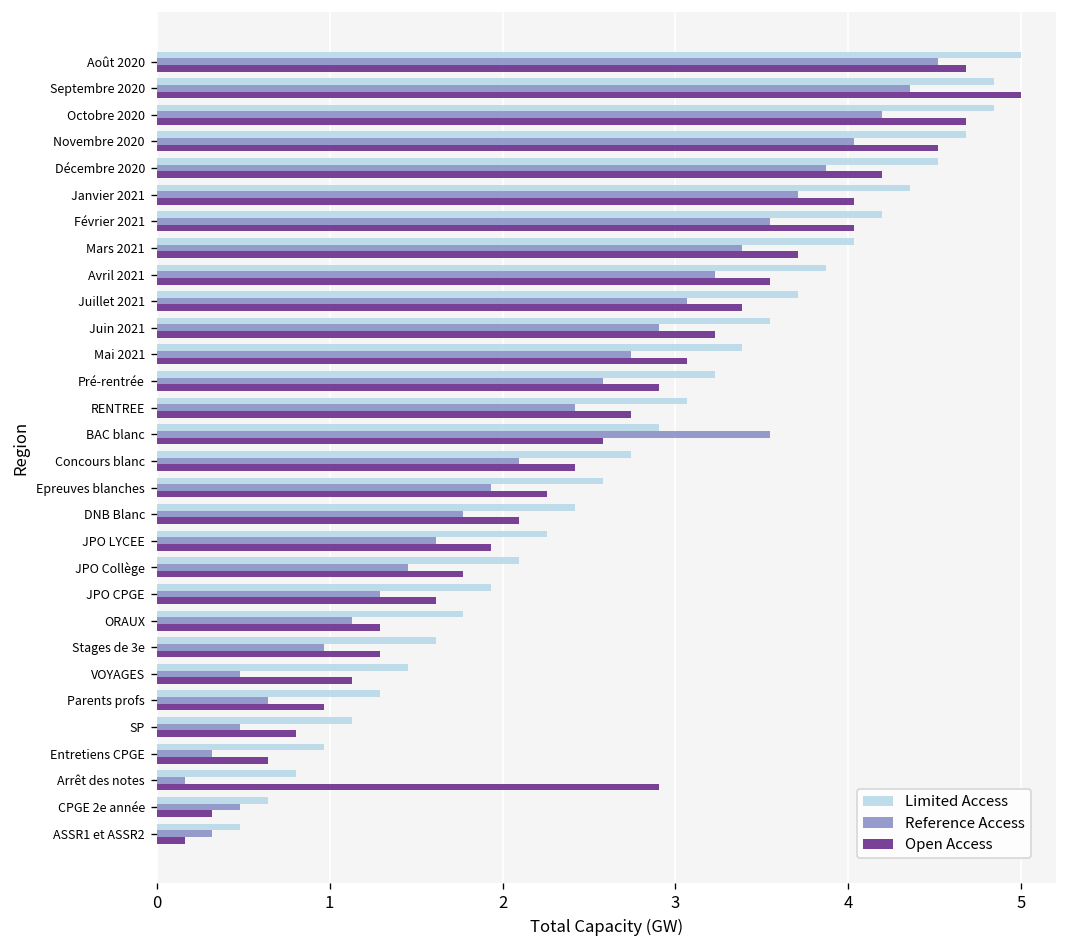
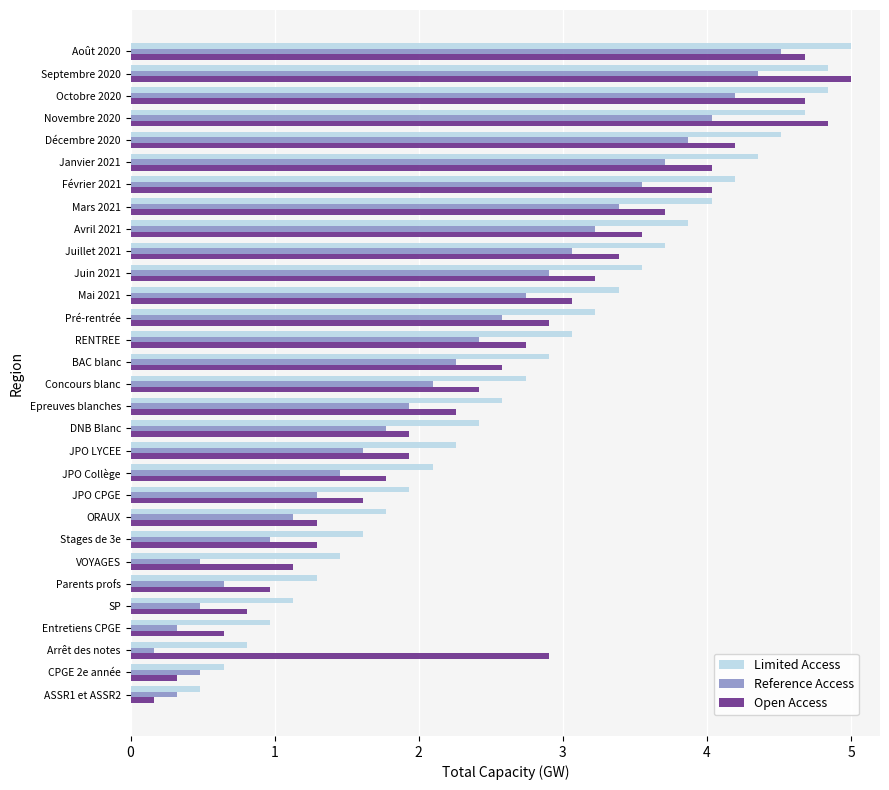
Open Access, Novembre 2020: 4.52 -> 4.84
Reference Access, BAC blanc: 3.55 -> 2.26
Open Access, DNB Blanc: 2.10 -> 1.94
